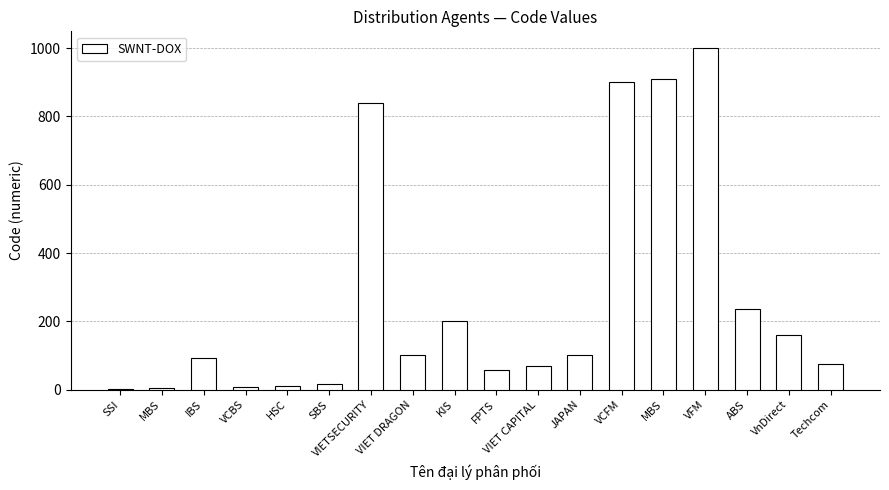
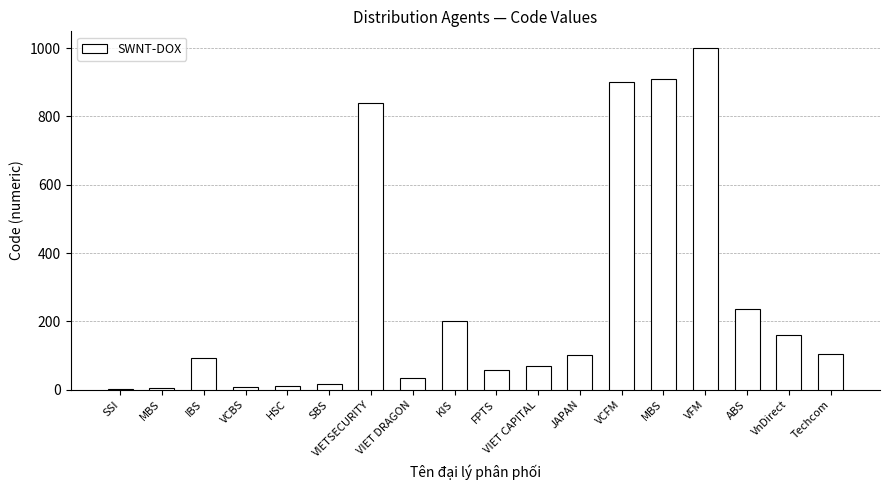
VIET DRAGON: 100 -> 30
Techcom: 70 -> 110
